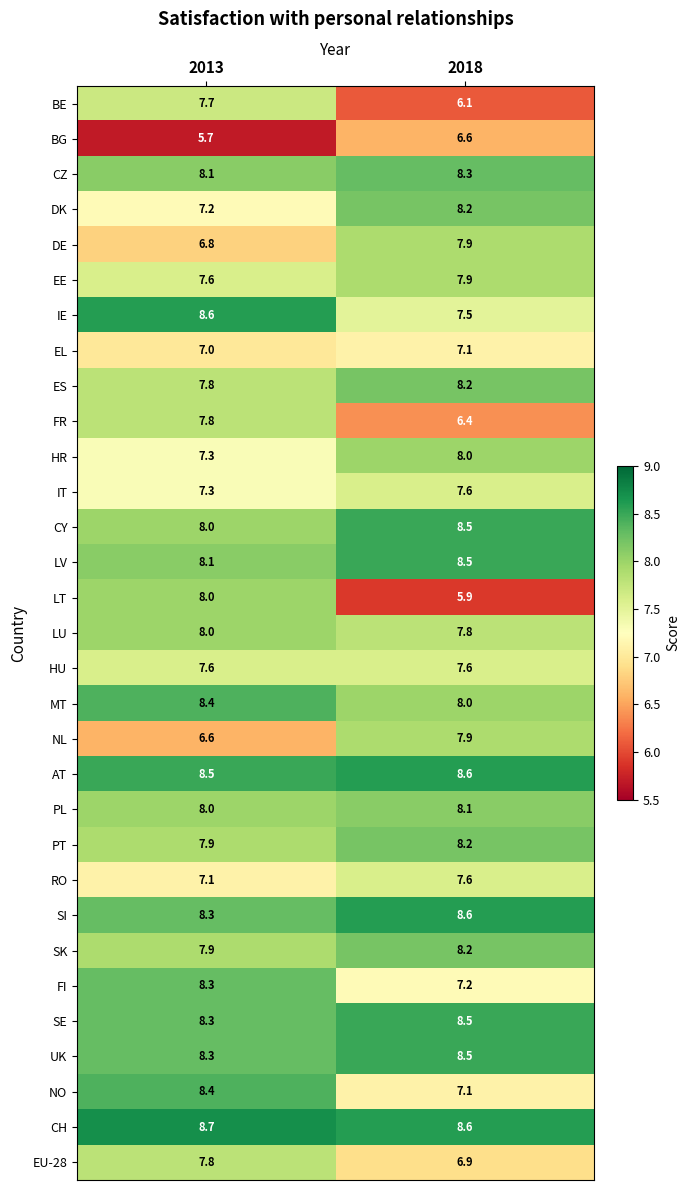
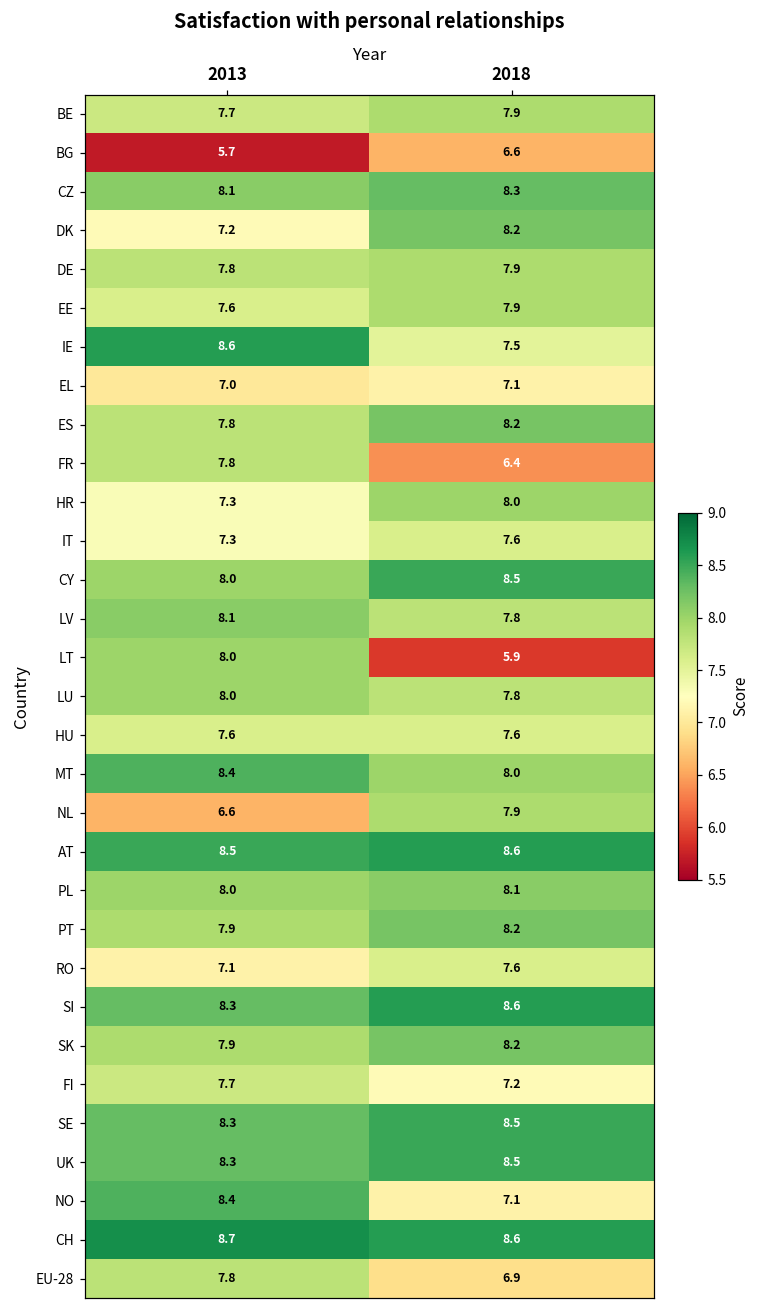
BE, 2018: 6.1 -> 7.9
DE, 2013: 6.8 -> 7.8
LV, 2018: 8.5 -> 7.8
FI, 2013: 8.3 -> 7.7
